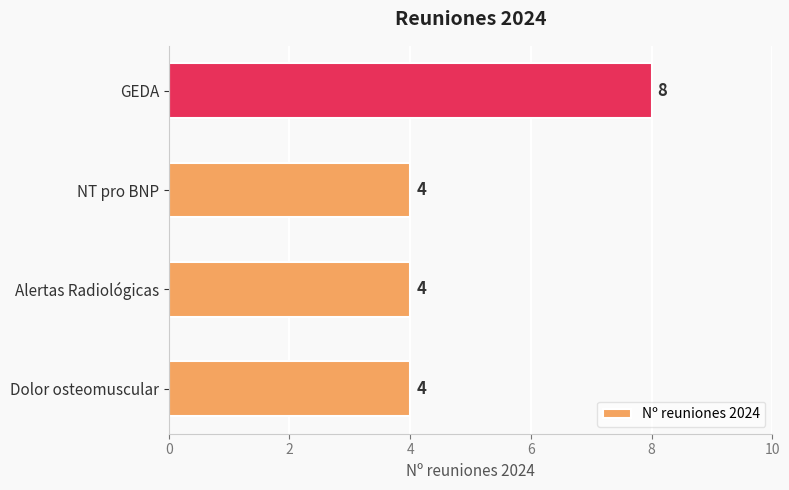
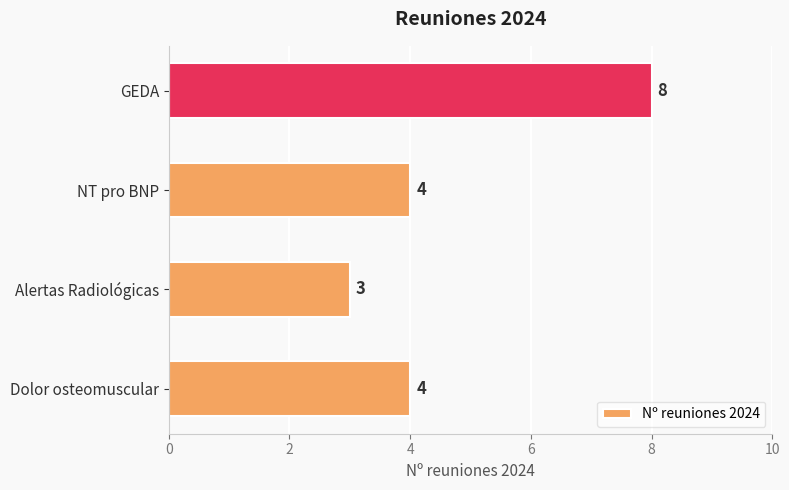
Alertas Radiológicas: 4 -> 3
